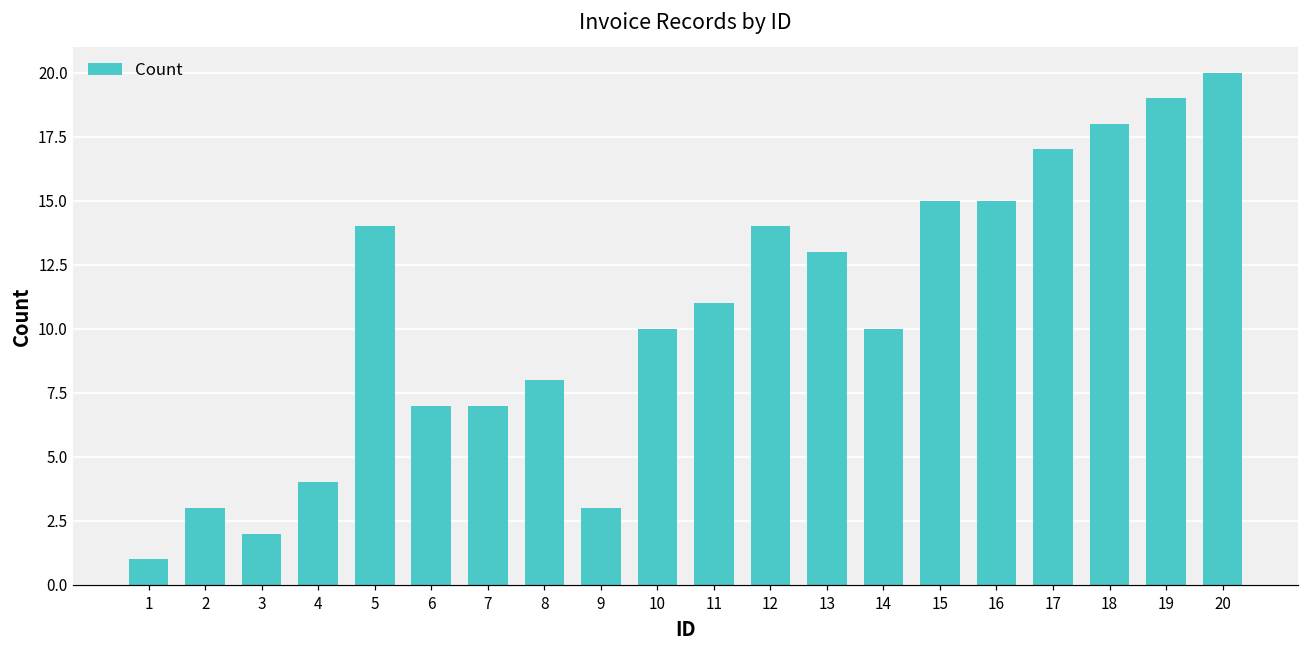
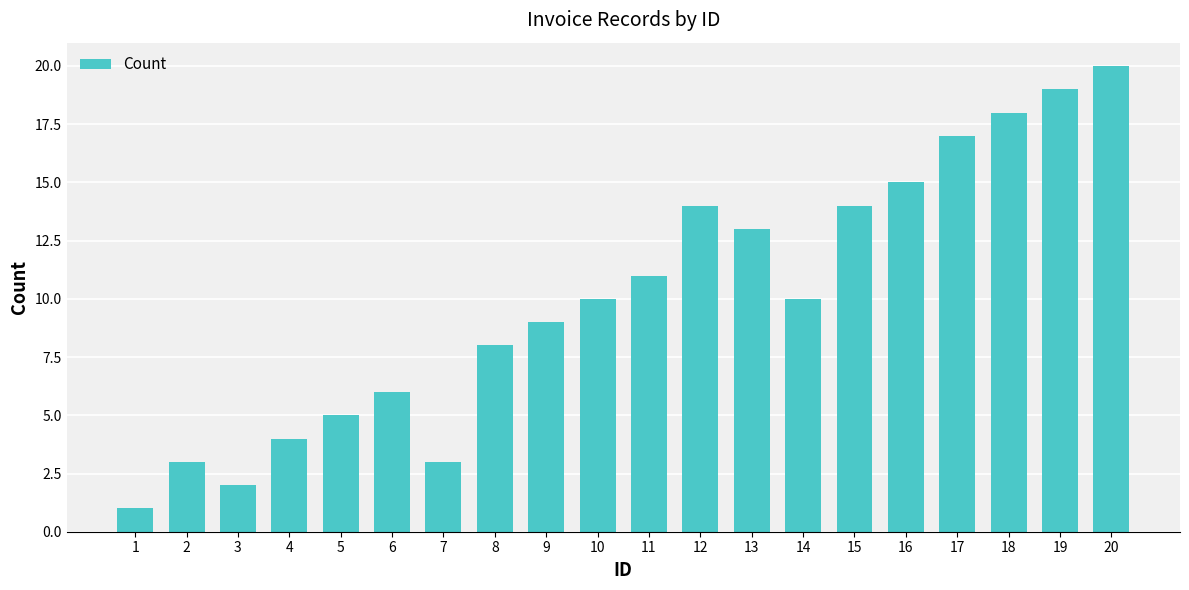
5: 14 -> 5
6: 7 -> 6
7: 7 -> 3
9: 3 -> 9
15: 15 -> 14
